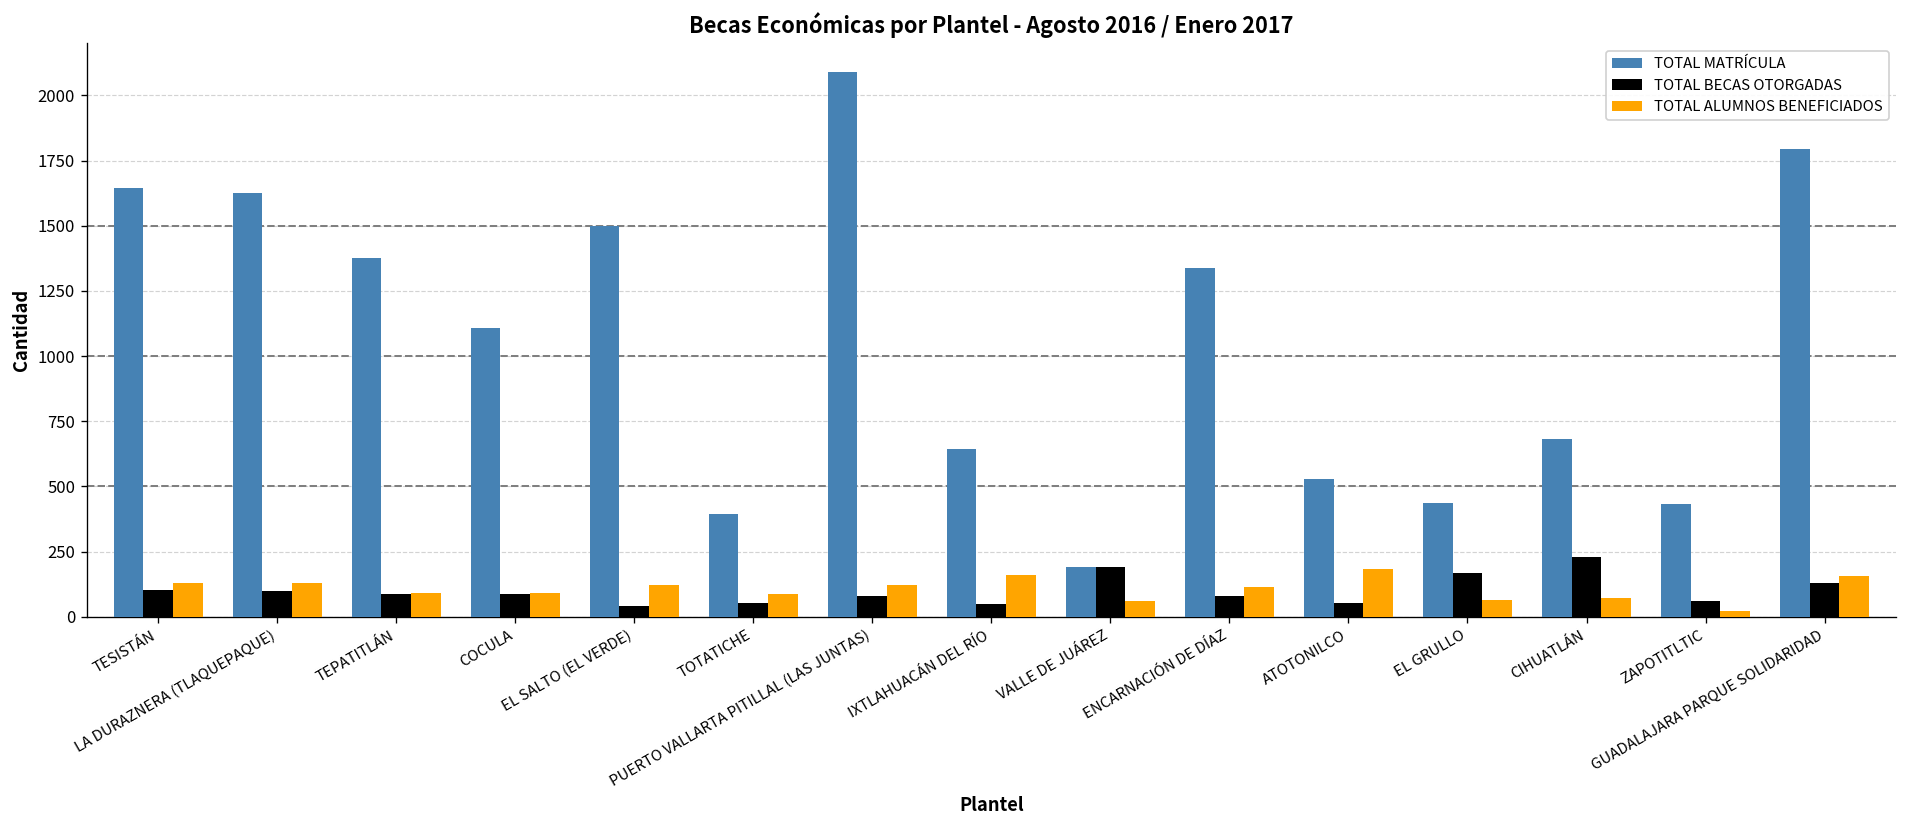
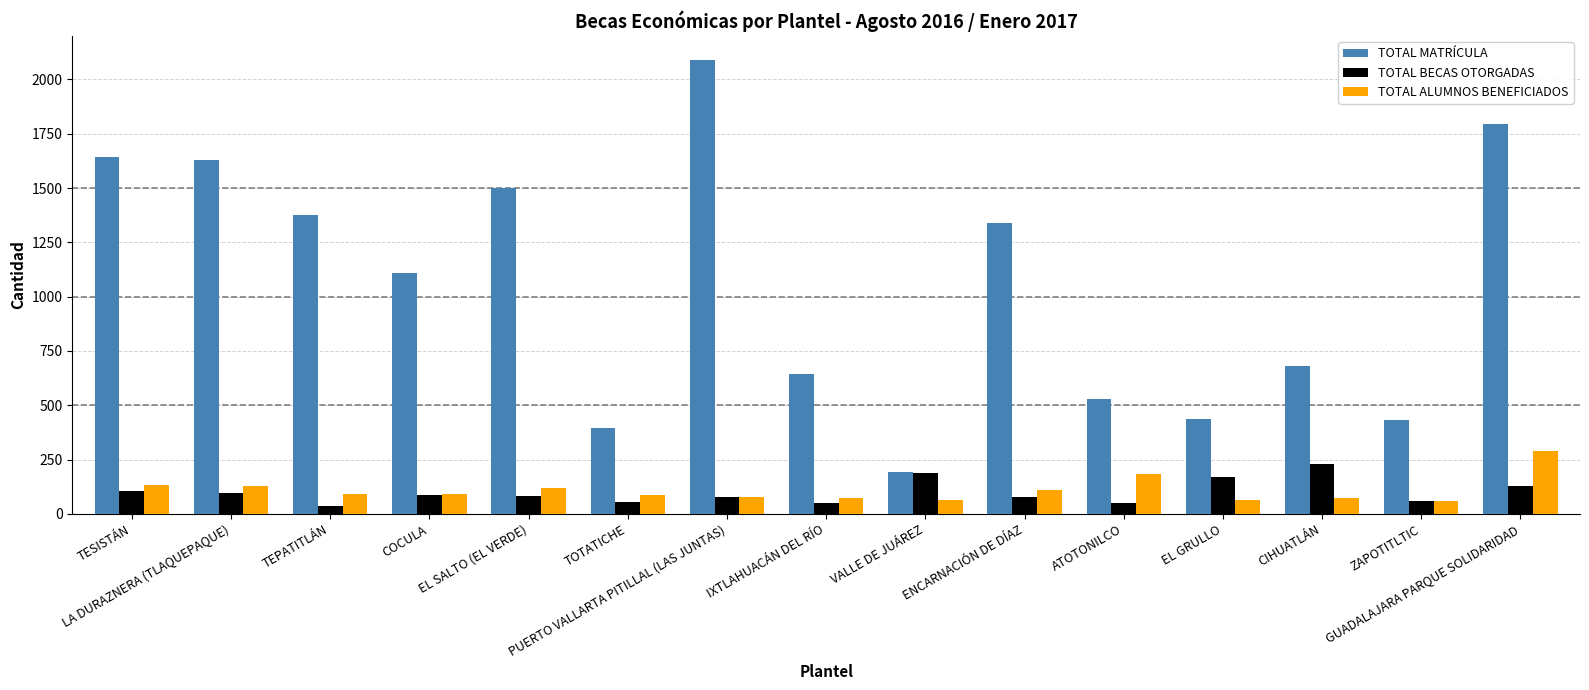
TOTAL BECAS OTORGADAS, TEPATITLÁN: 90 -> 40
TOTAL BECAS OTORGADAS, EL SALTO (EL VERDE): 40 -> 80
TOTAL ALUMNOS BENEFICIADOS, PUERTO VALLARTA PITILLAL (LAS JUNTAS): 120 -> 80
TOTAL ALUMNOS BENEFICIADOS, IXTLAHUACÁN DEL RÍO: 160 -> 70
TOTAL ALUMNOS BENEFICIADOS, ZAPOTITLTIC: 20 -> 60
TOTAL ALUMNOS BENEFICIADOS, GUADALAJARA PARQUE SOLIDARIDAD: 160 -> 290
